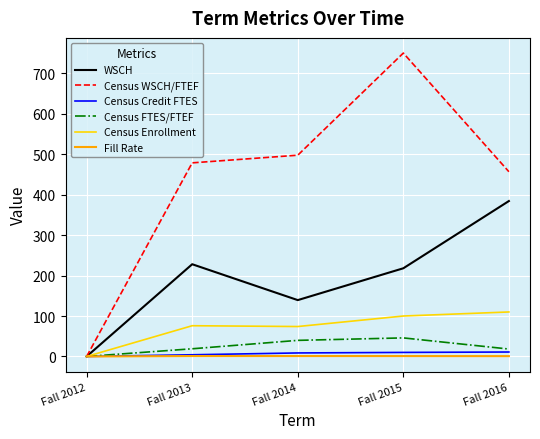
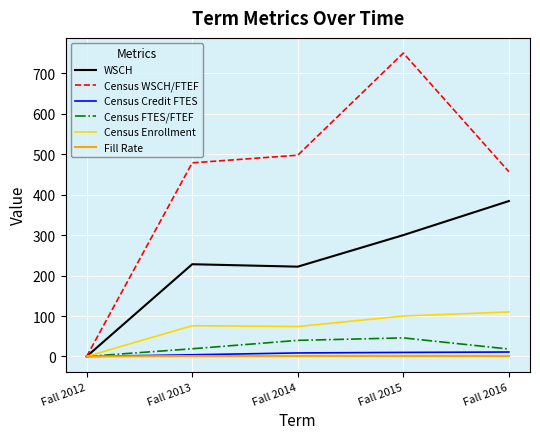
WSCH, Fall 2014: 140 -> 220
WSCH, Fall 2015: 220 -> 300
